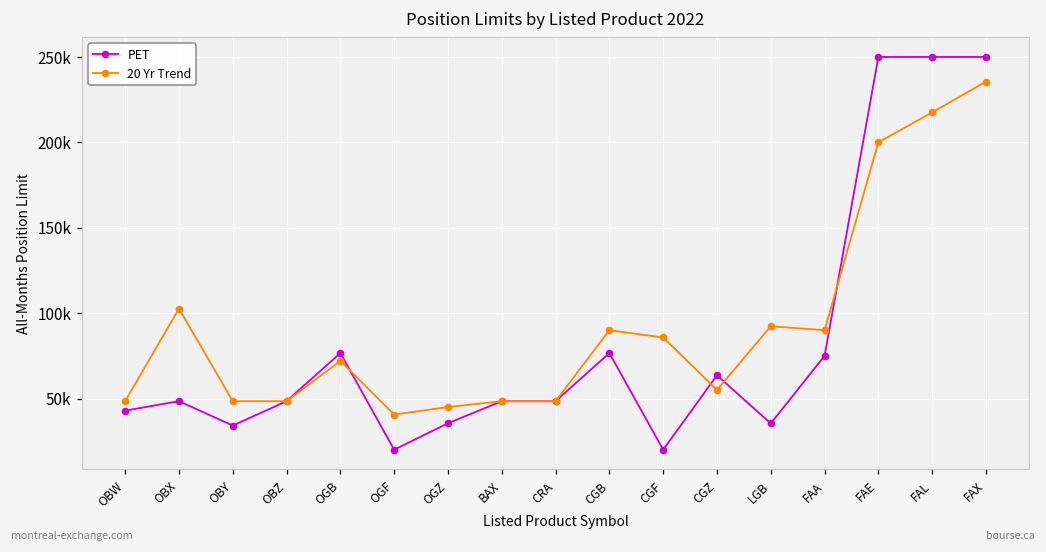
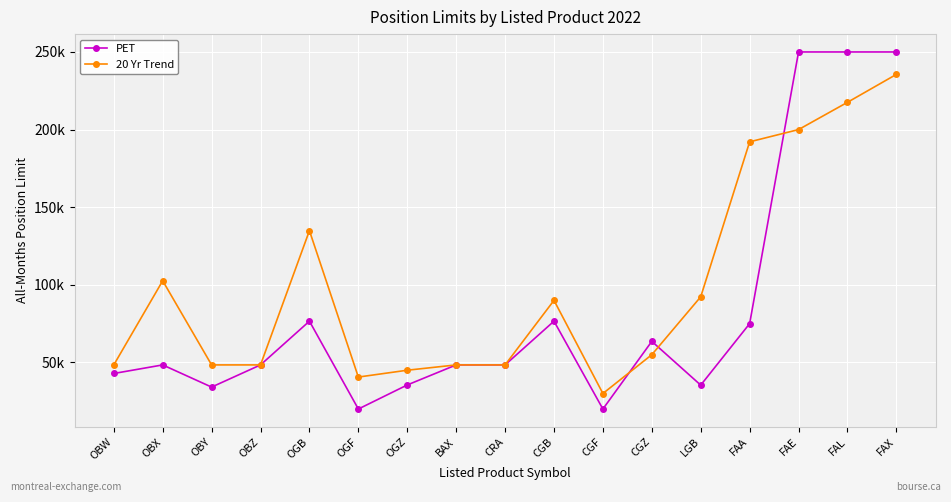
20 Yr Trend, OGB: 72000 -> 135000
20 Yr Trend, CGF: 86000 -> 30000
20 Yr Trend, FAA: 90000 -> 192000
